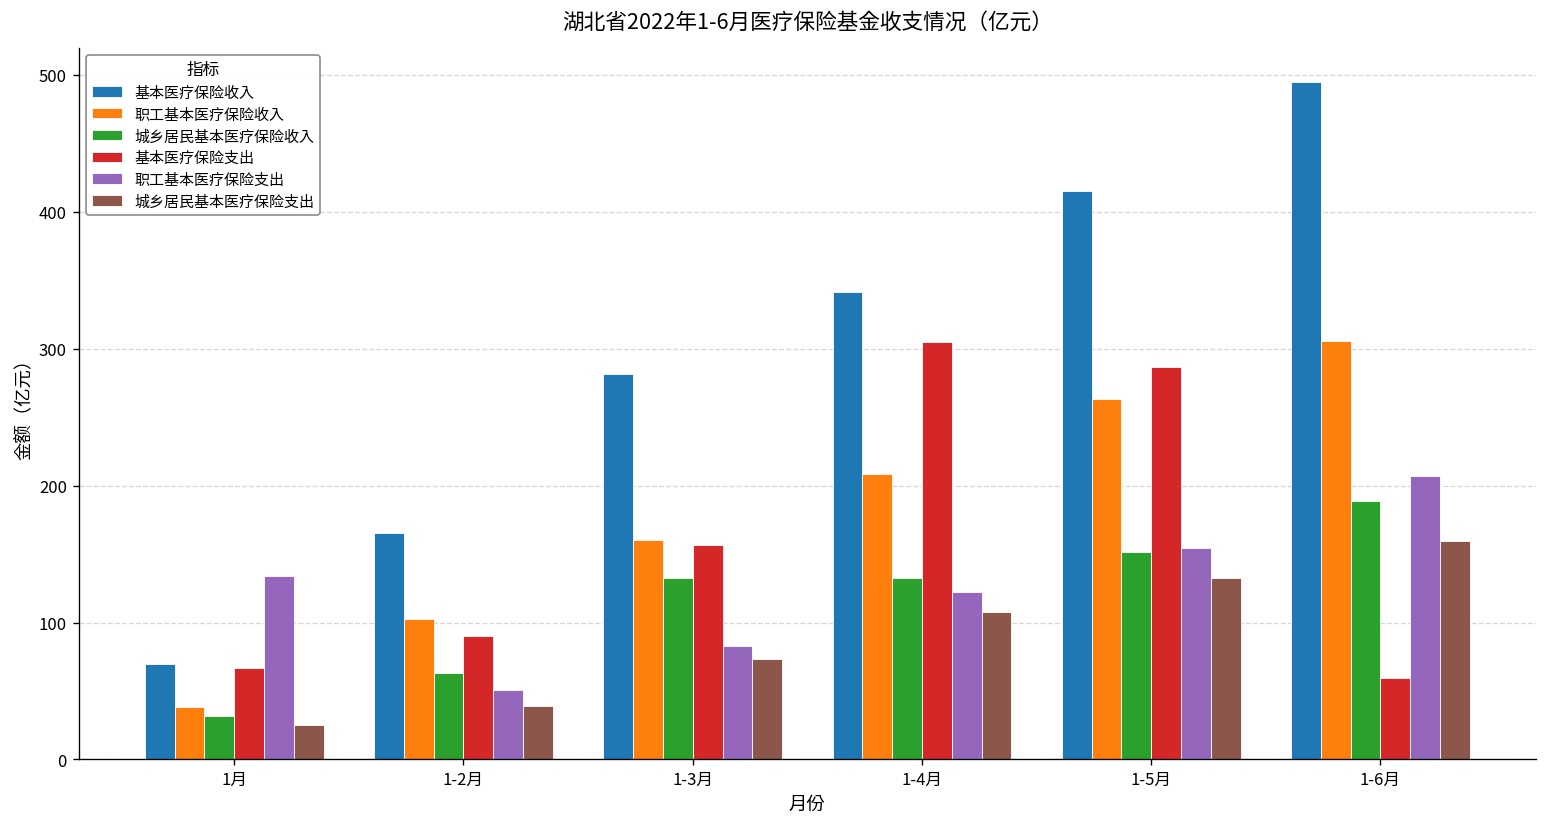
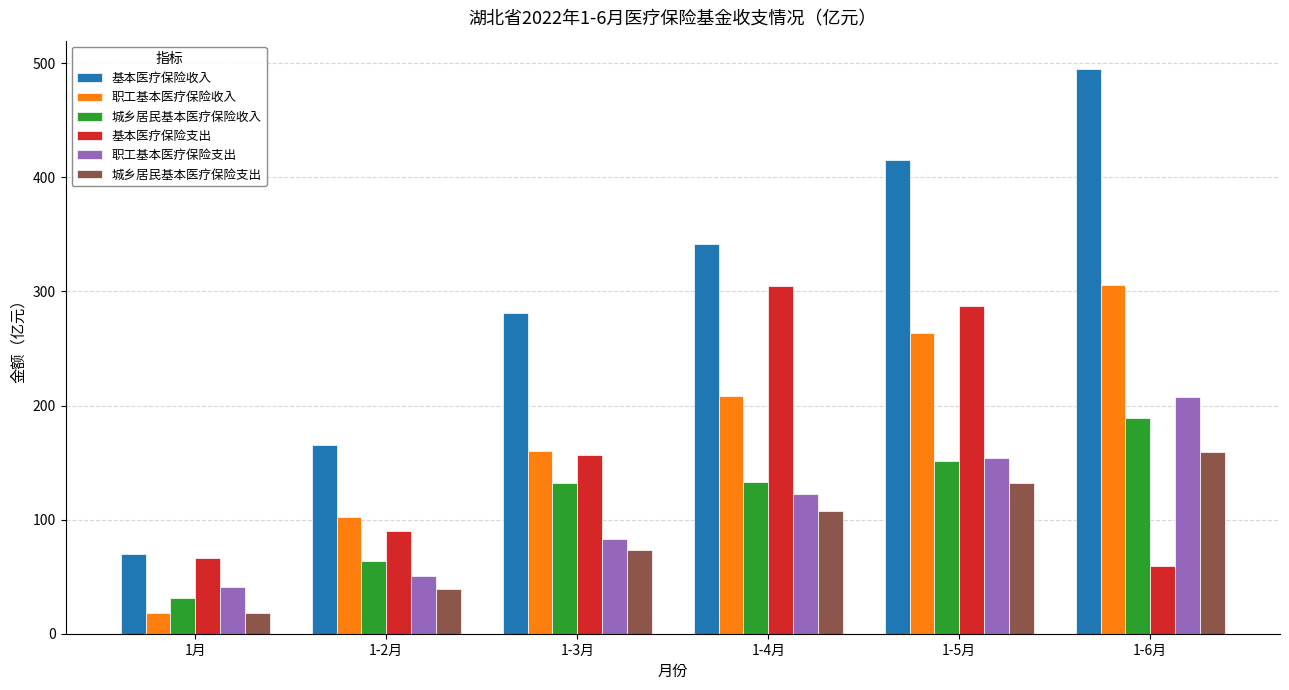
职工基本医疗保险收入, 1月: 38 -> 18
职工基本医疗保险支出, 1月: 134 -> 41
城乡居民基本医疗保险支出, 1月: 25 -> 18
